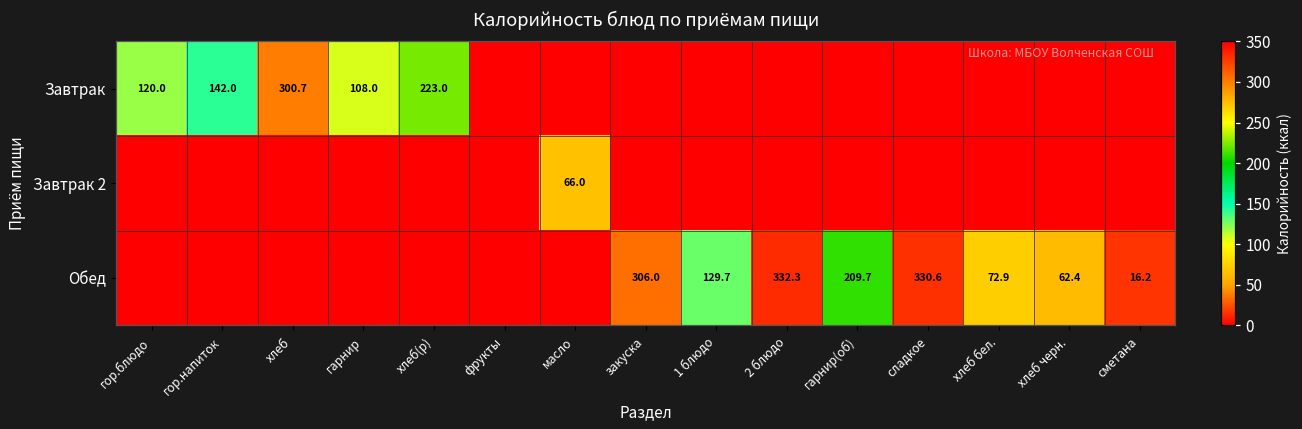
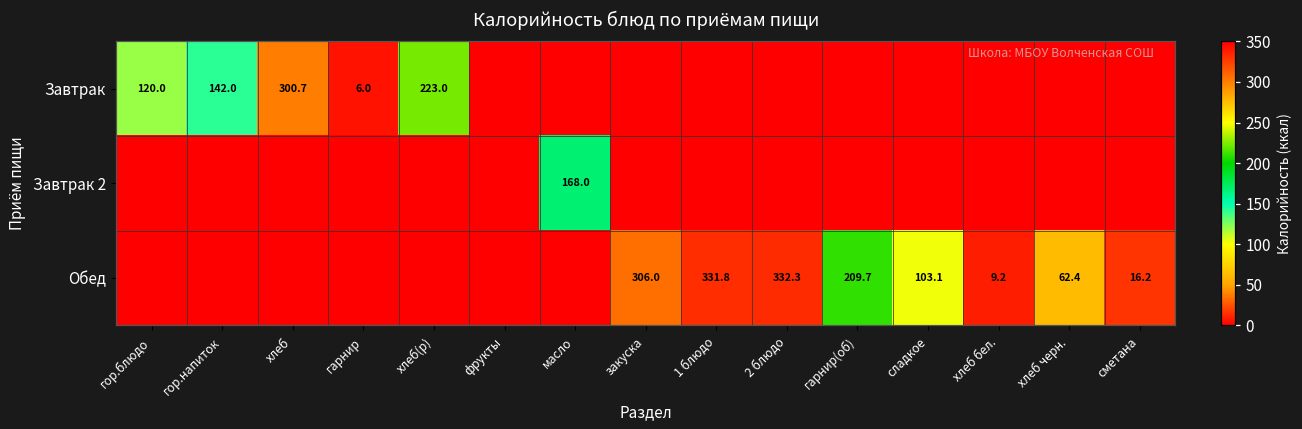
Завтрак, гарнир: 108.0 -> 6.0
Завтрак 2, масло: 66.0 -> 168.0
Обед, 1 блюдо: 129.7 -> 331.8
Обед, сладкое: 330.6 -> 103.1
Обед, хлеб бел.: 72.9 -> 9.2
